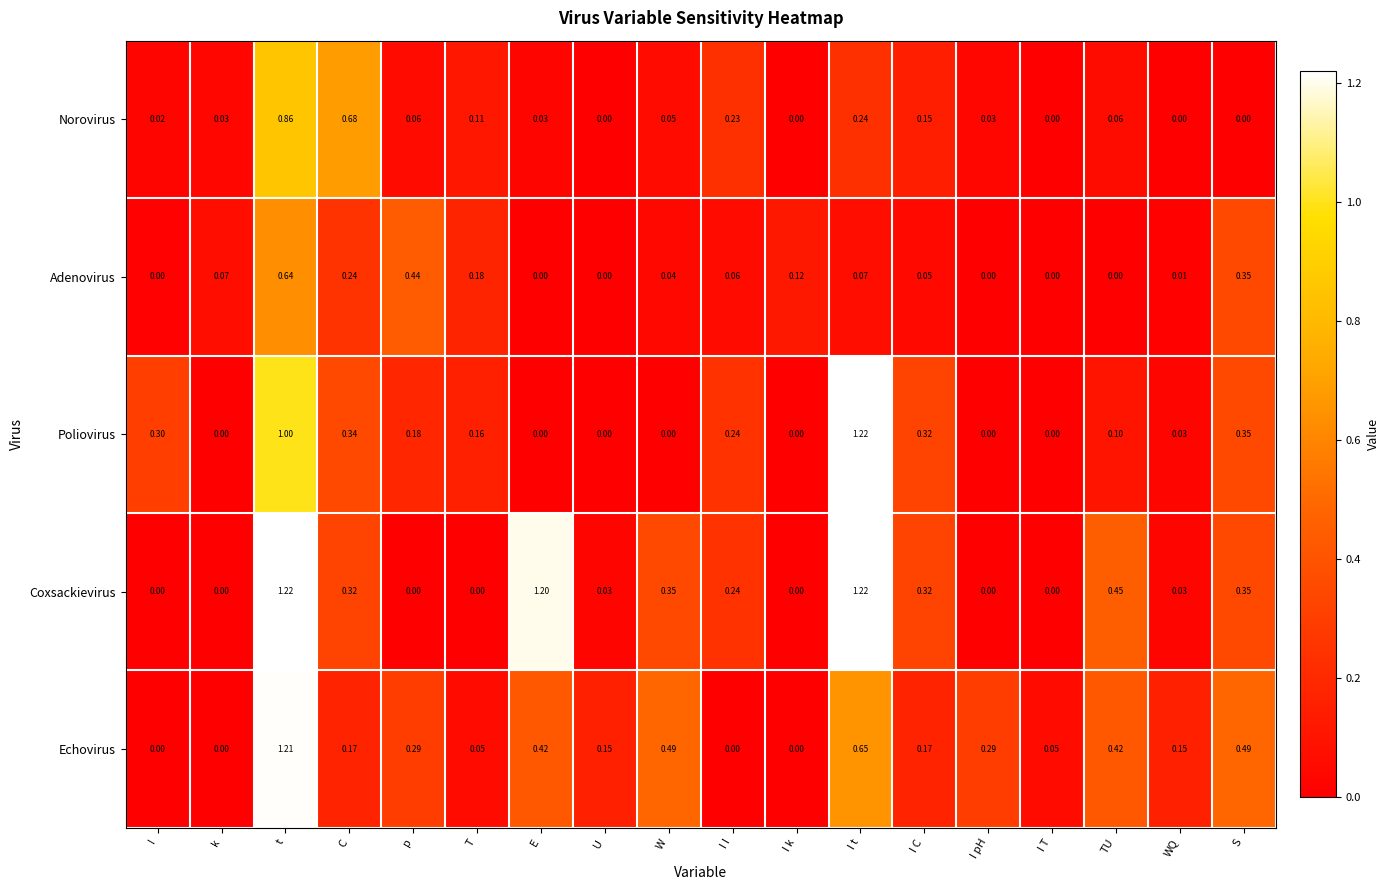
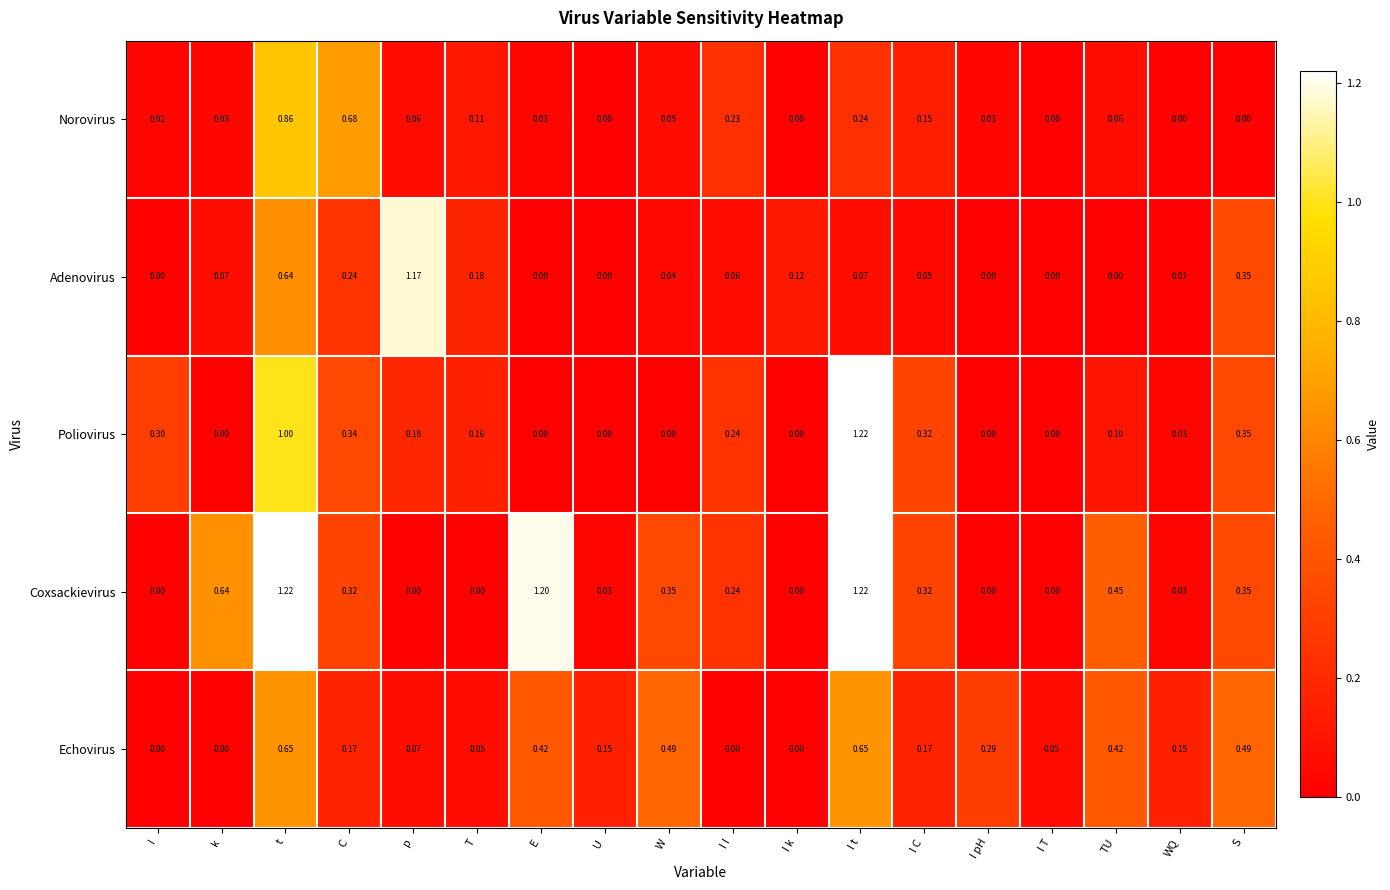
Adenovirus, p: 0.44 -> 1.17
Coxsackievirus, k: 0.00 -> 0.64
Echovirus, t: 1.21 -> 0.65
Echovirus, p: 0.29 -> 0.07
